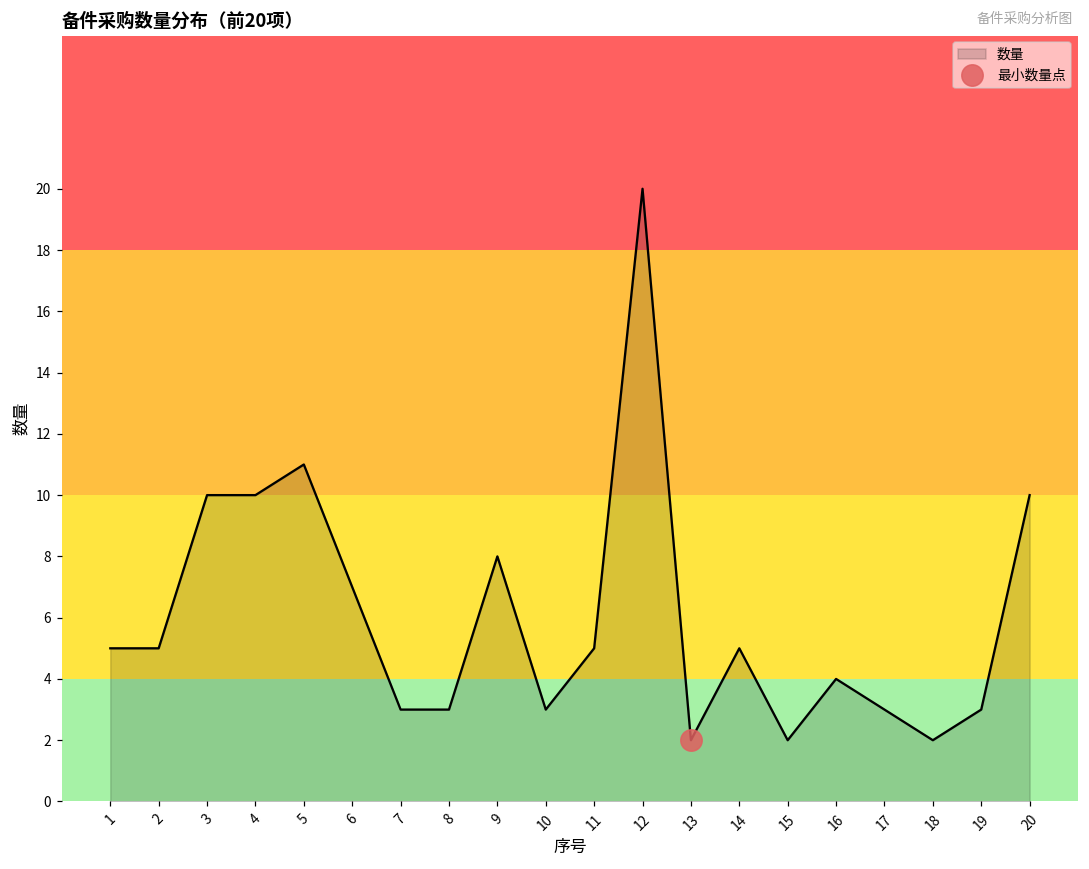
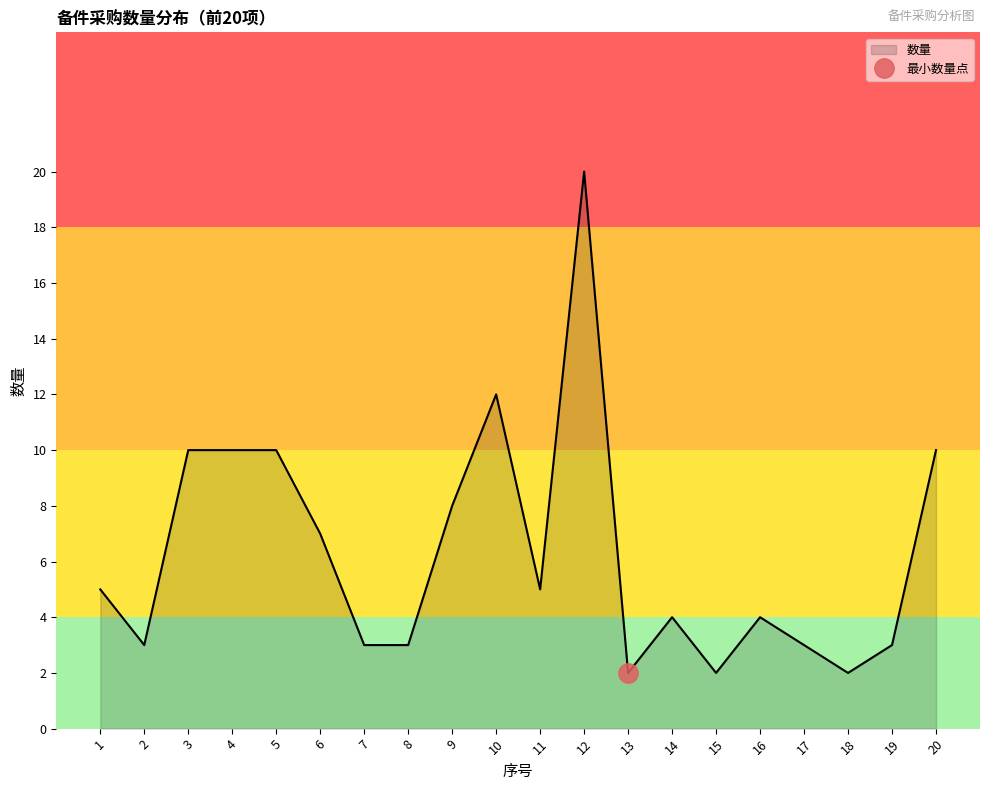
数量, 2: 5 -> 3
数量, 5: 11 -> 10
数量, 10: 3 -> 12
数量, 14: 5 -> 4
